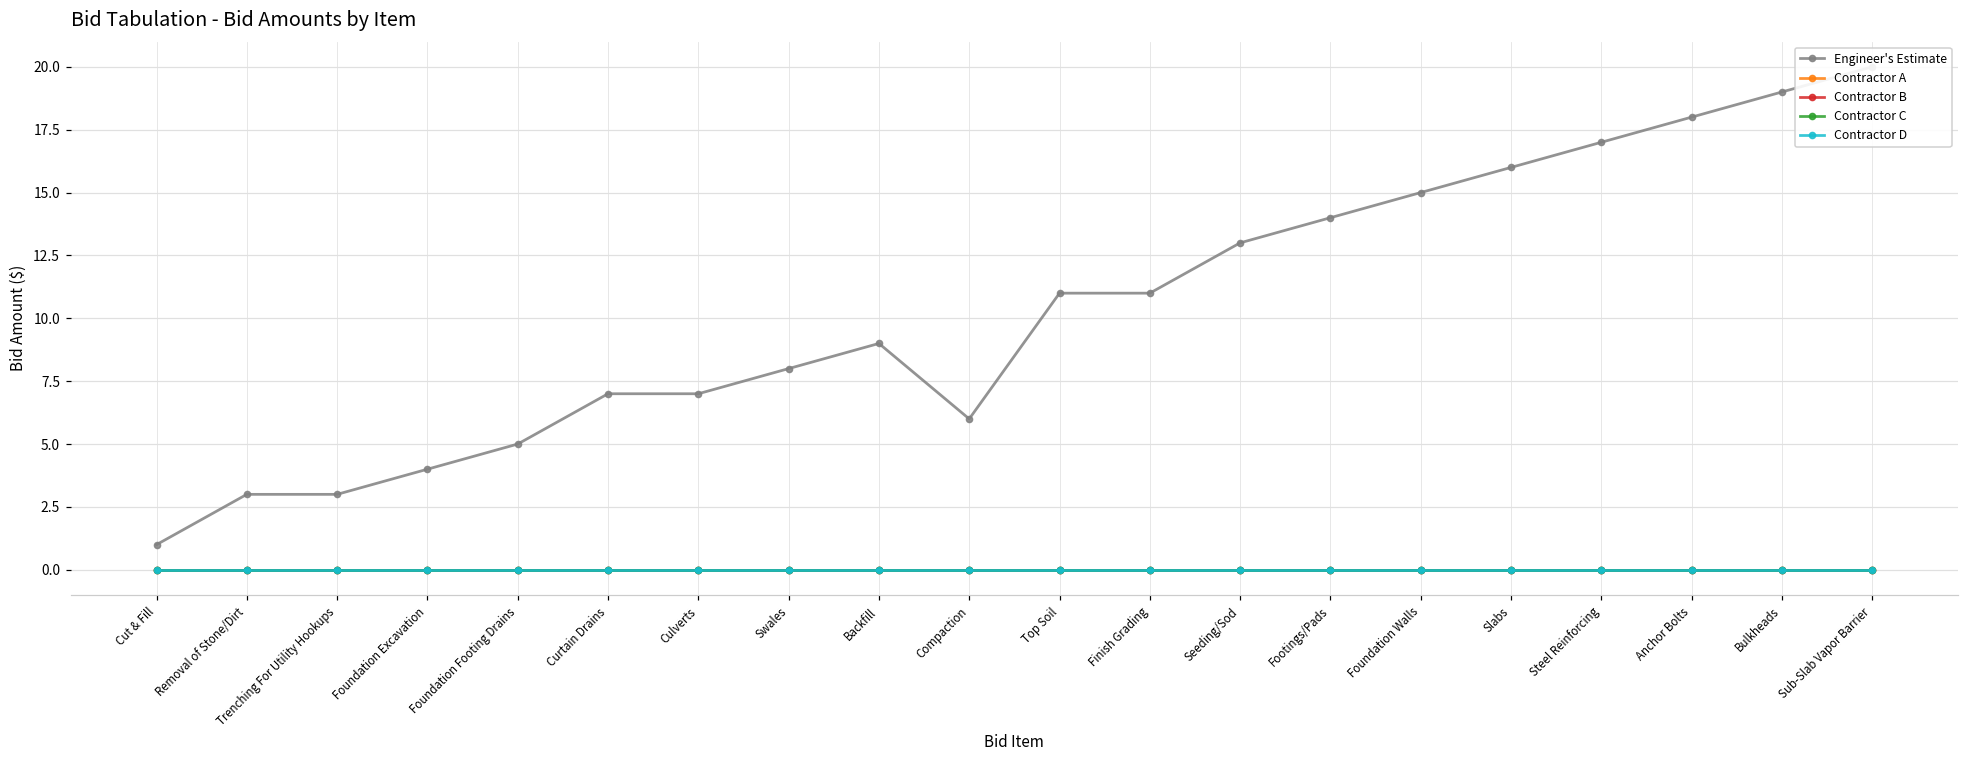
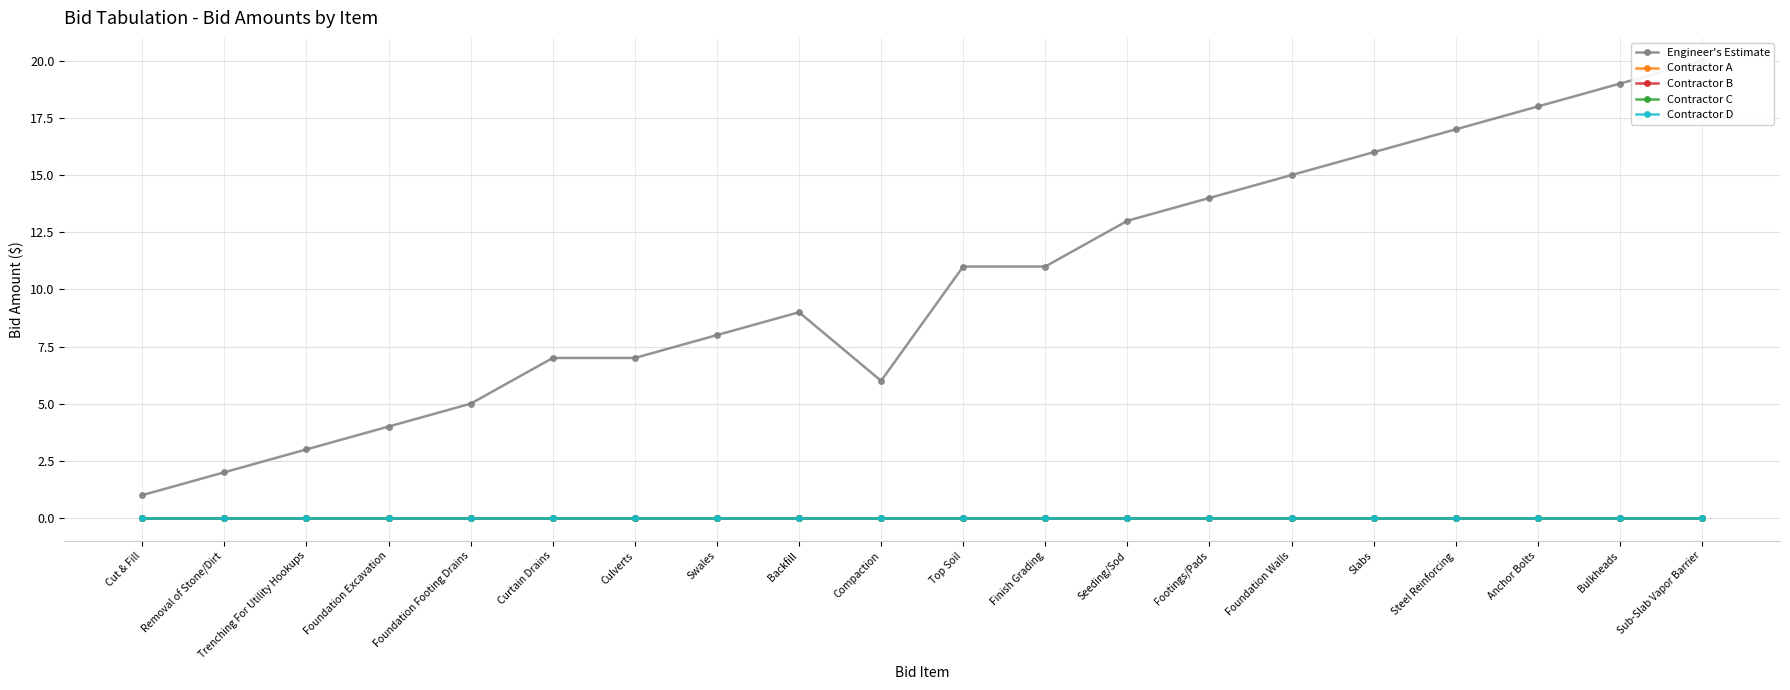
Engineer's Estimate, Removal of Stone/Dirt: 3 -> 2
